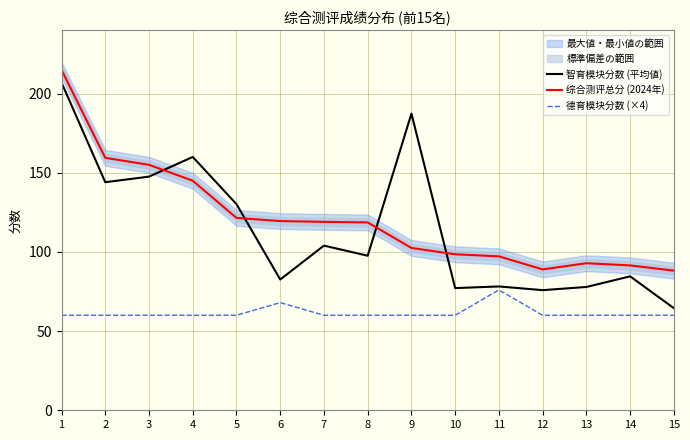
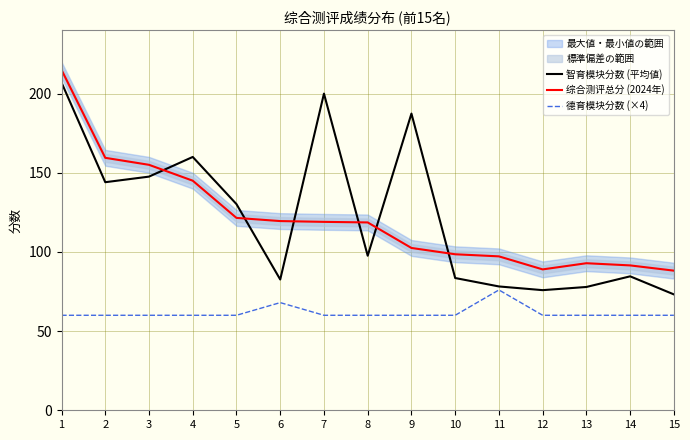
智育模块分数 (平均値), 7: 104 -> 200
智育模块分数 (平均値), 10: 77 -> 84
智育模块分数 (平均値), 15: 64 -> 73
